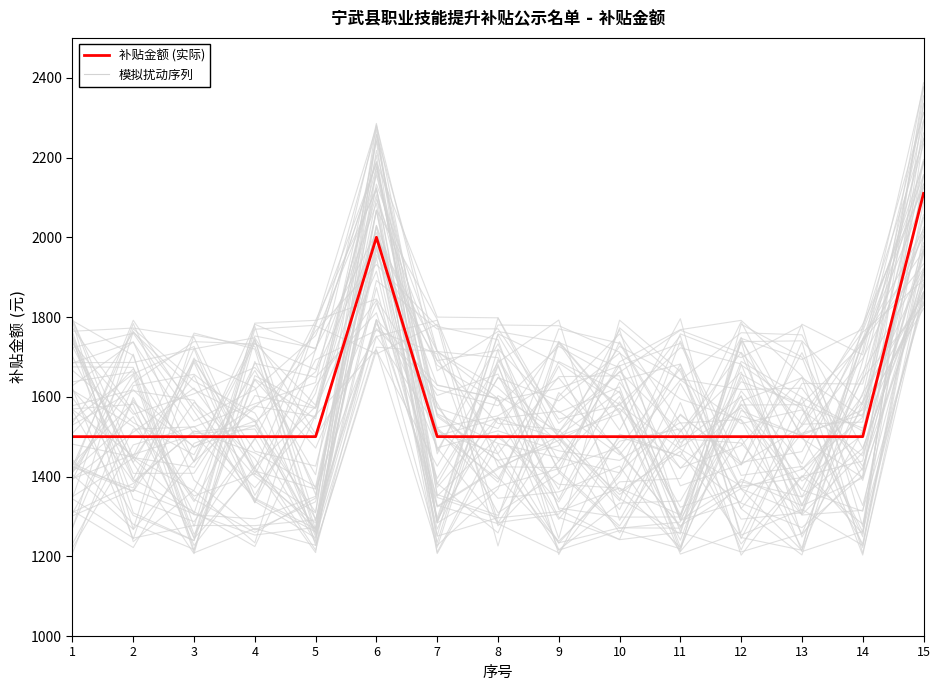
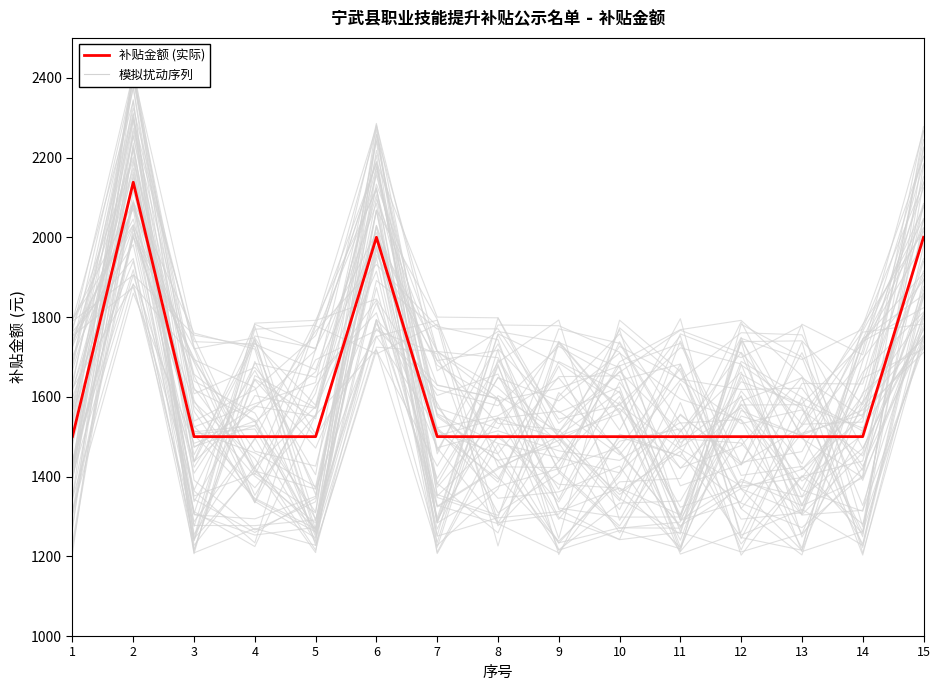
补贴金额 (实际), 2: 1500 -> 2140
补贴金额 (实际), 15: 2110 -> 2000
